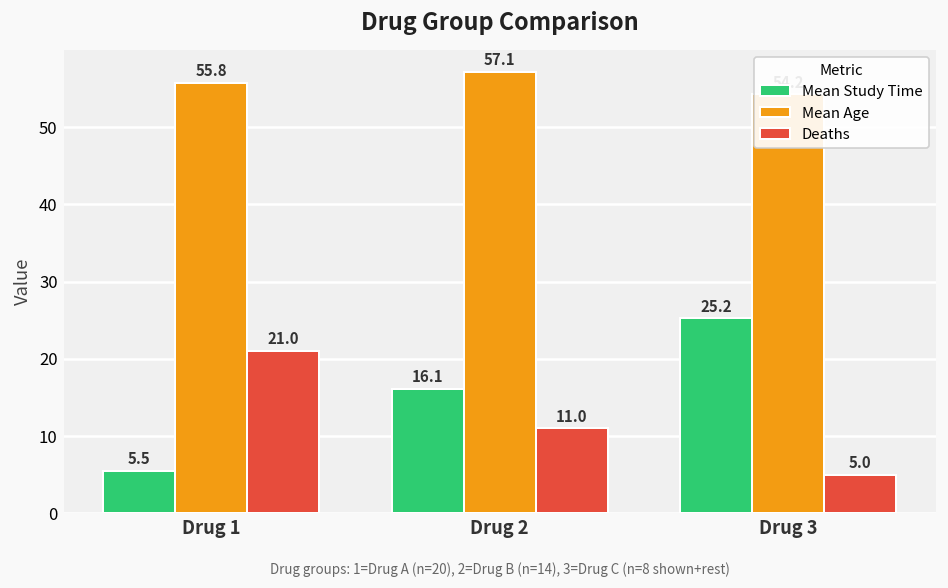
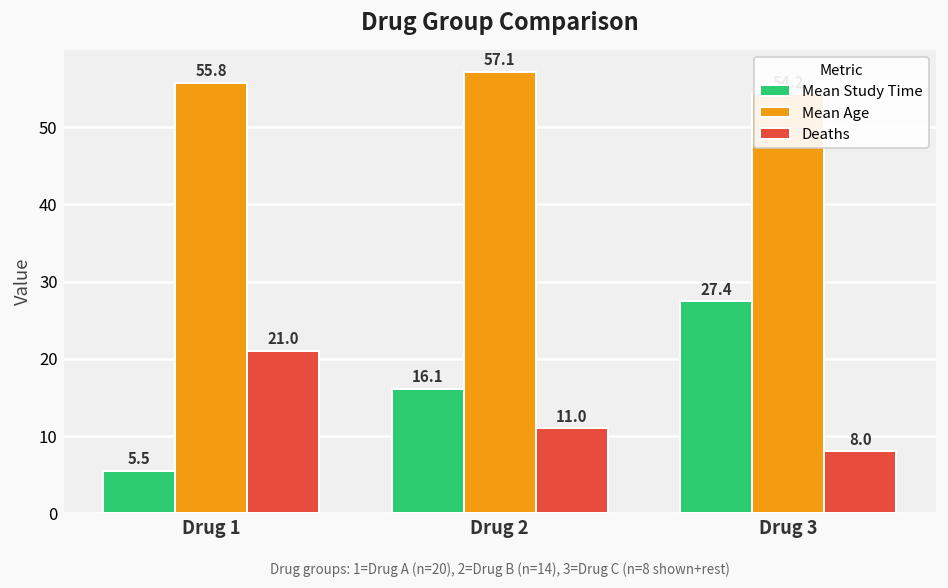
Mean Study Time, Drug 3: 25.2 -> 27.4
Deaths, Drug 3: 5.0 -> 8.0
